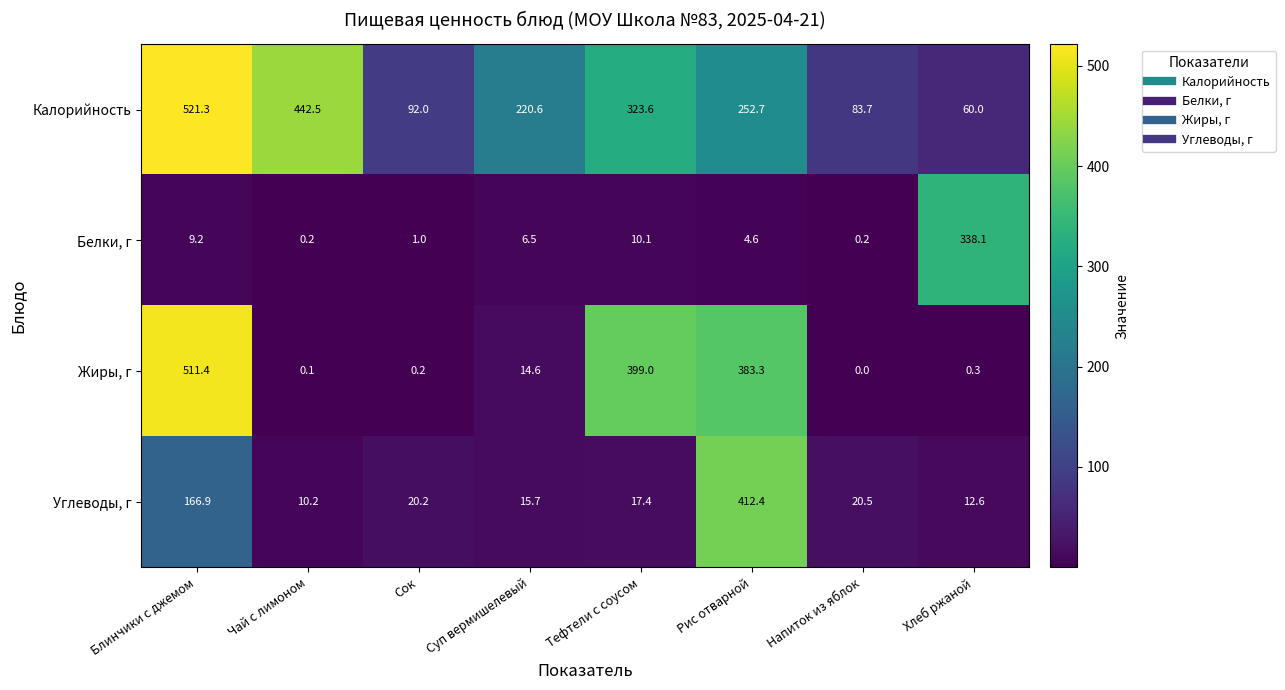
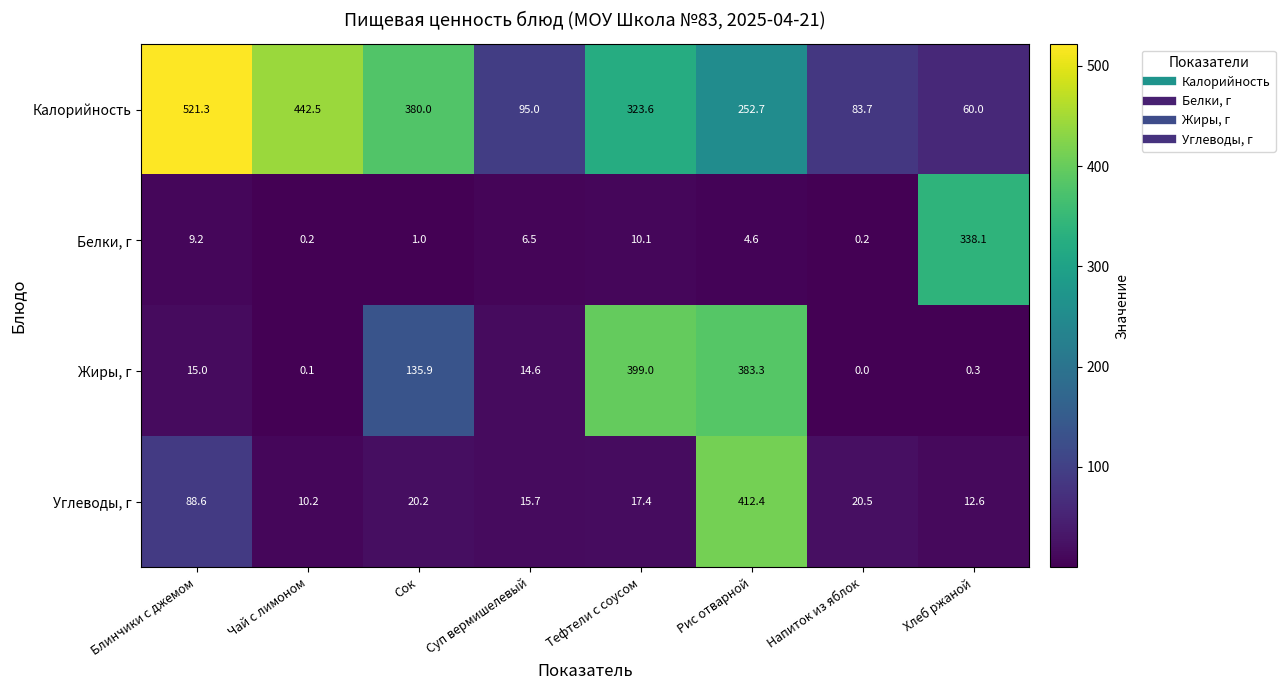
Калорийность, Сок: 92.0 -> 380.0
Калорийность, Суп вермишелевый: 220.6 -> 95.0
Жиры, г, Блинчики с джемом: 511.4 -> 15.0
Жиры, г, Сок: 0.2 -> 135.9
Углеводы, г, Блинчики с джемом: 166.9 -> 88.6
